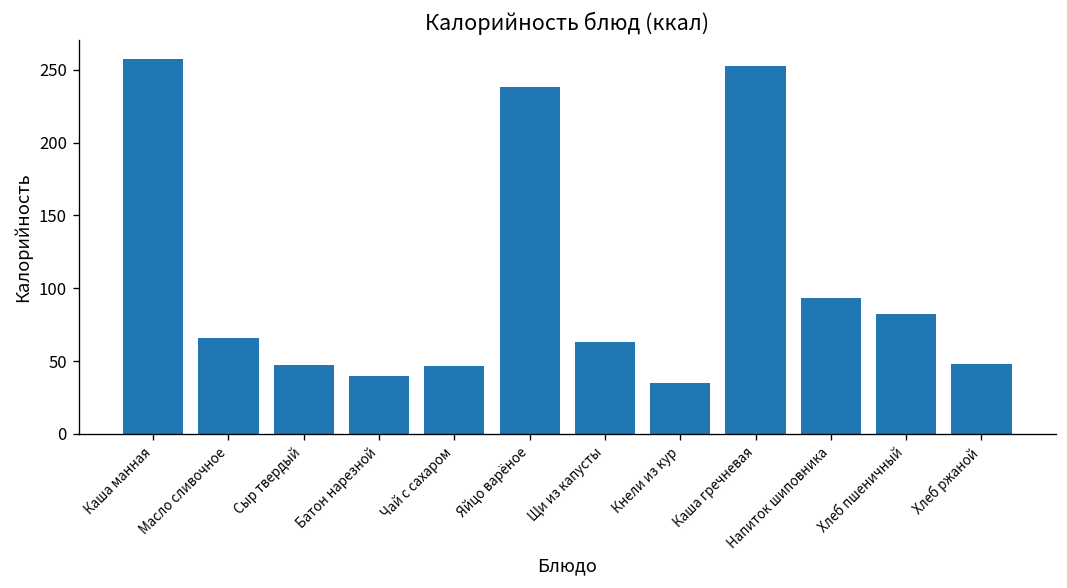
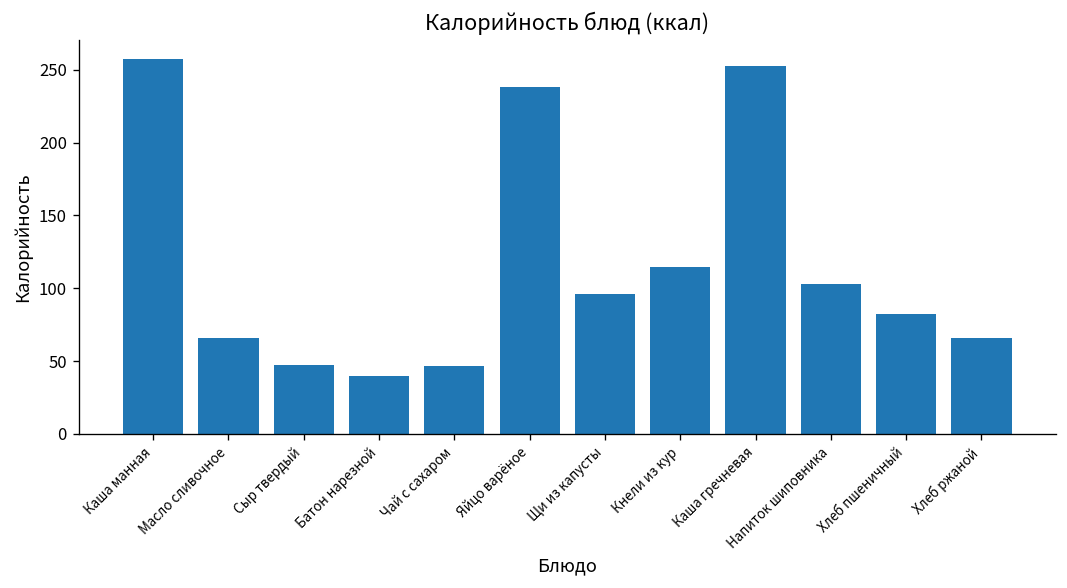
Щи из капусты: 63 -> 96
Кнели из кур: 35 -> 114
Напиток шиповника: 93 -> 103
Хлеб ржаной: 48 -> 66
